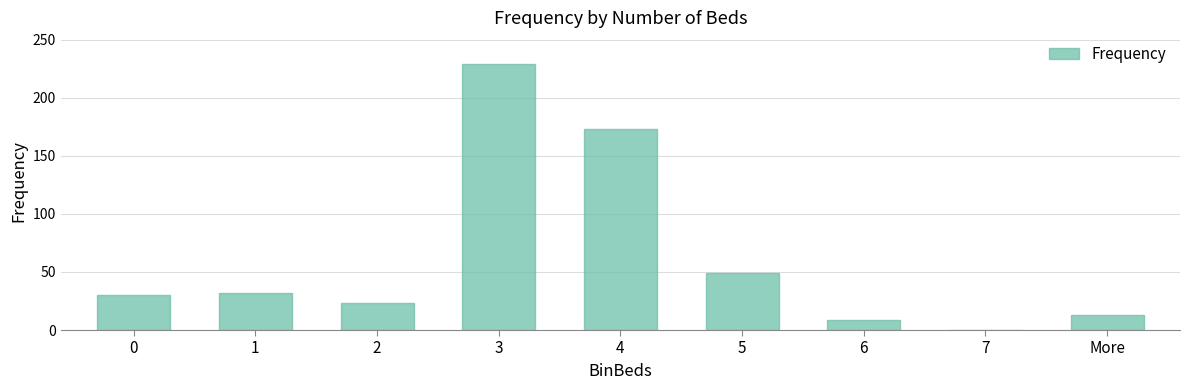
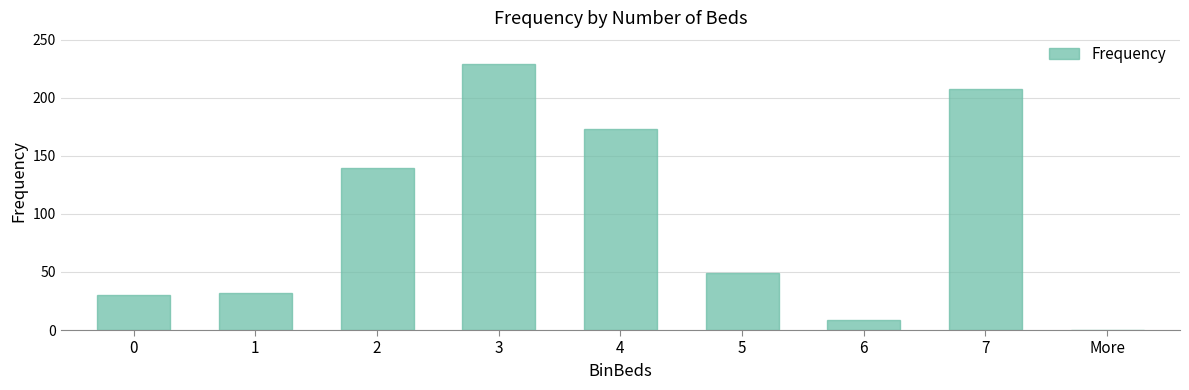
2: 23 -> 140
7: 0 -> 208
More: 13 -> 0
